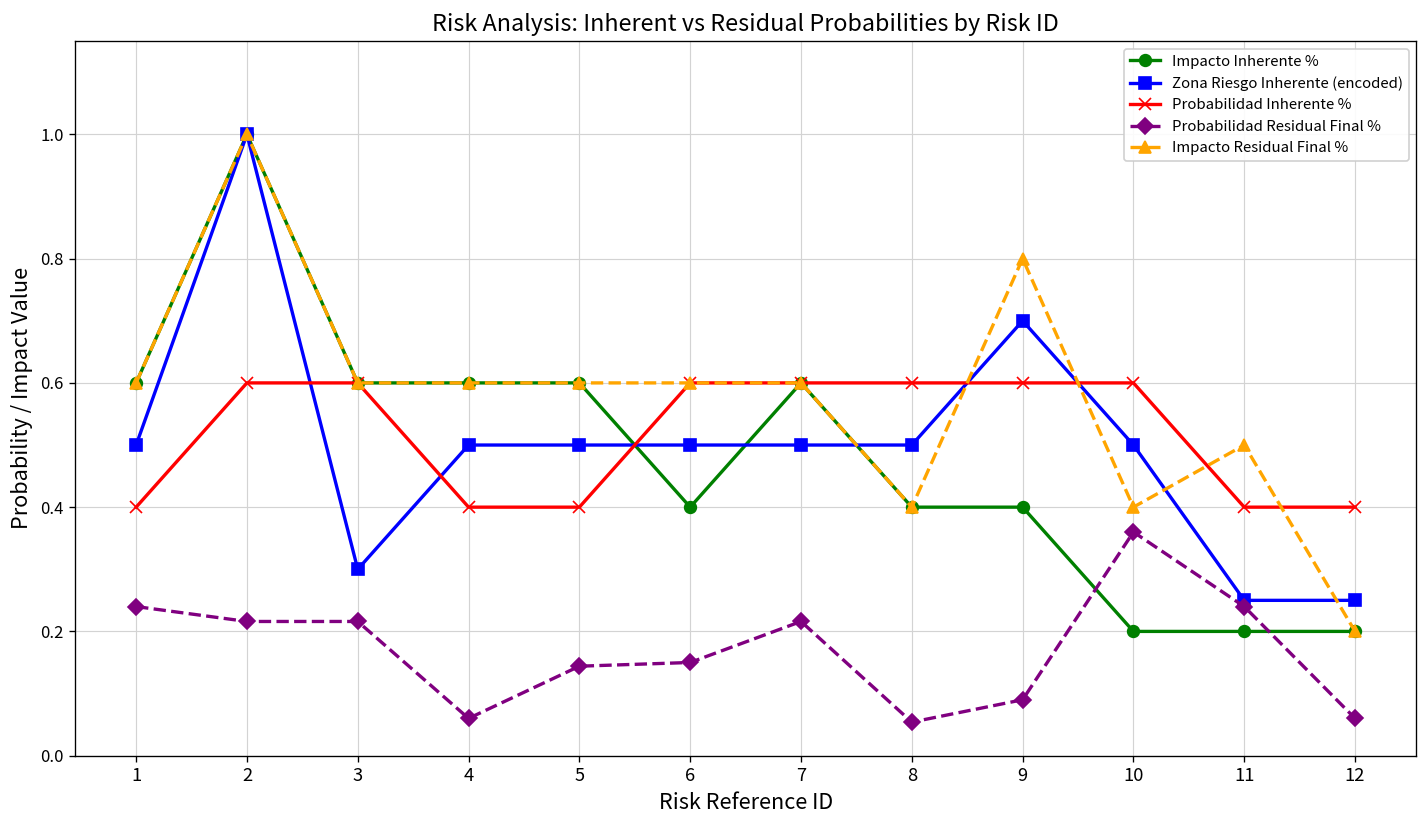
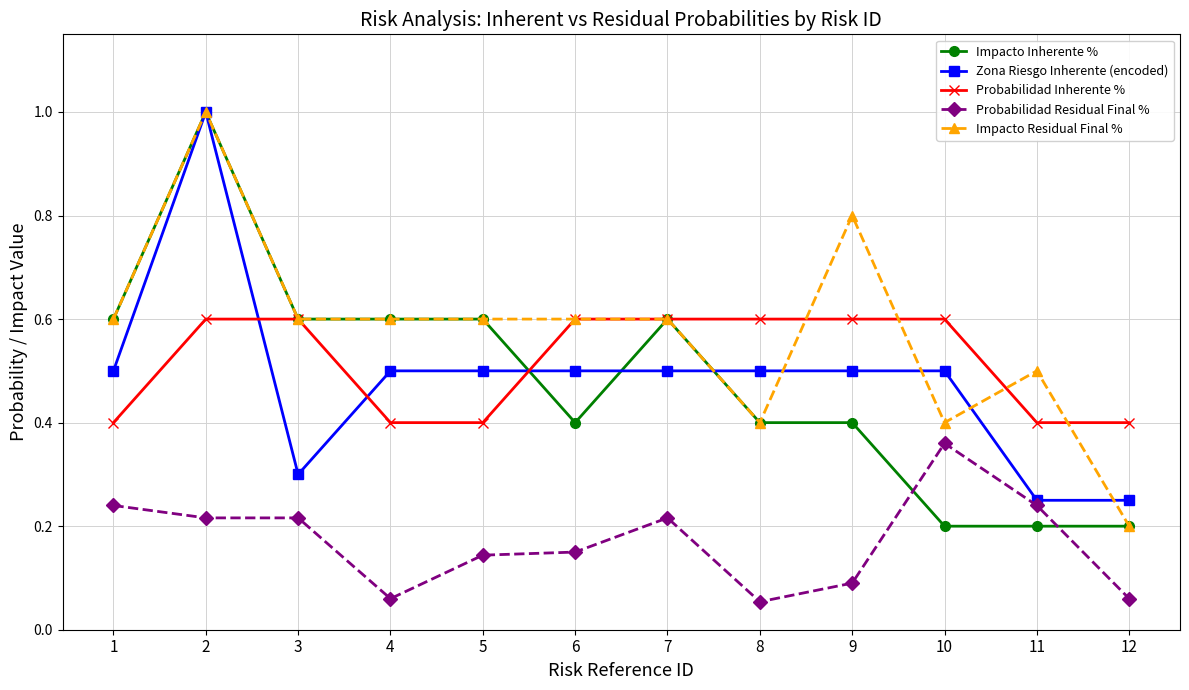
Zona Riesgo Inherente (encoded), 9: 0.7 -> 0.5
